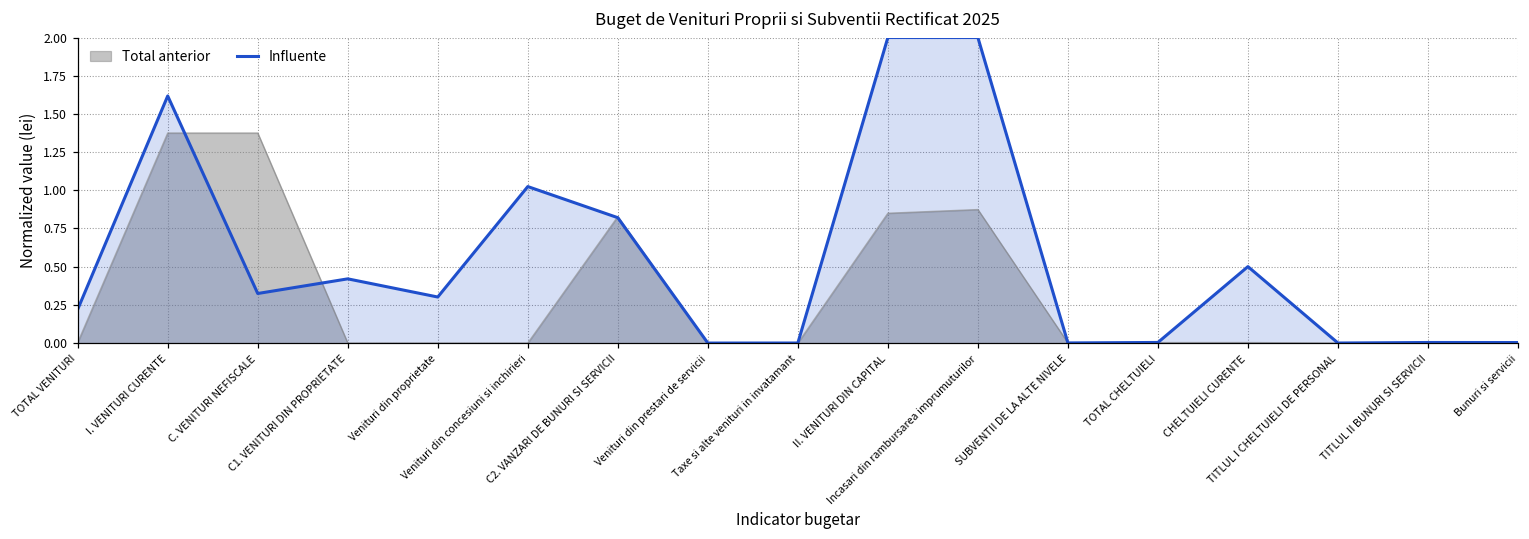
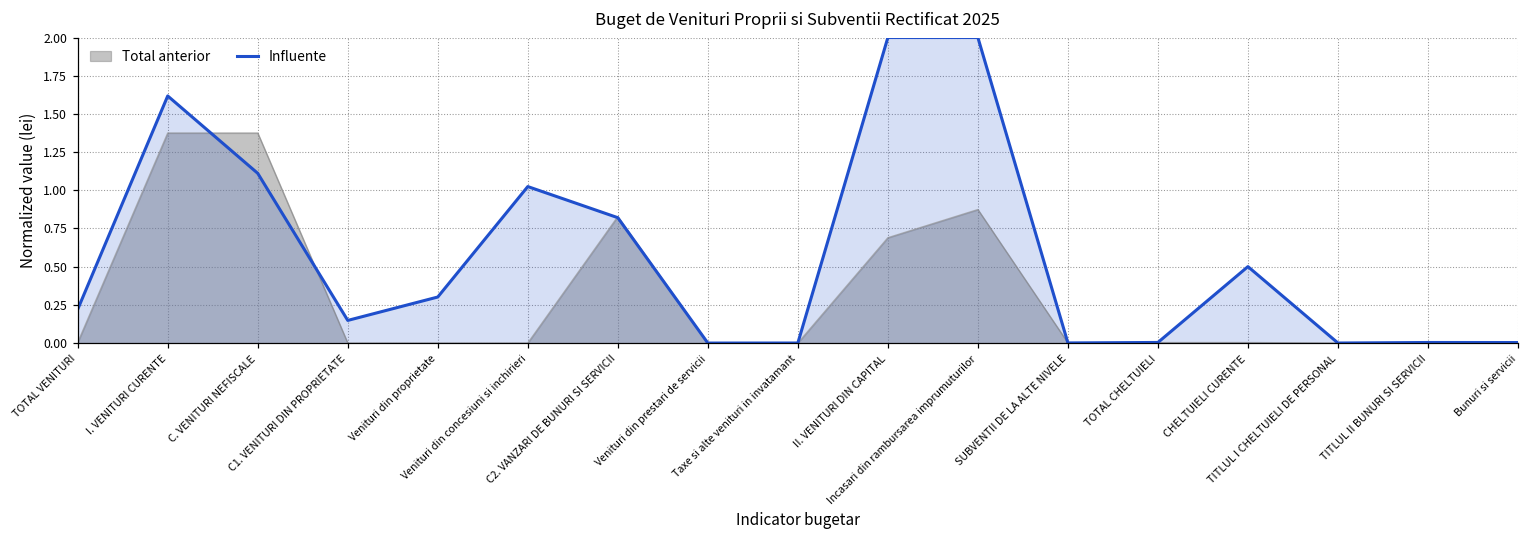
Influente, C. VENITURI NEFISCALE: 0.32 -> 1.11
Influente, C1. VENITURI DIN PROPRIETATE: 0.42 -> 0.15
Total anterior, II. VENITURI DIN CAPITAL: 0.85 -> 0.69
